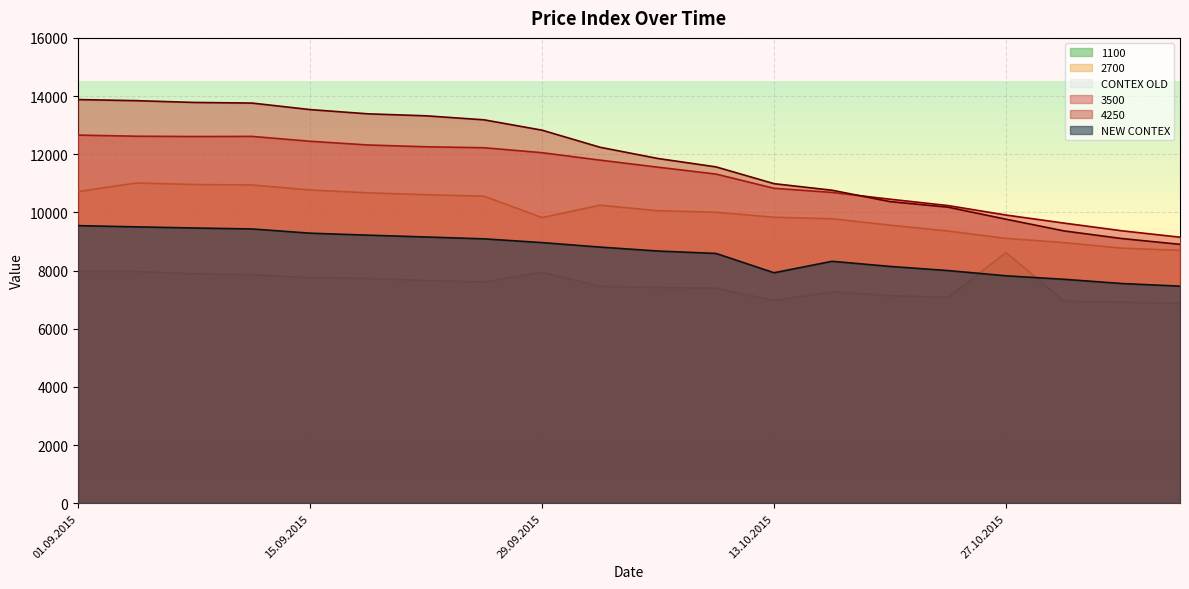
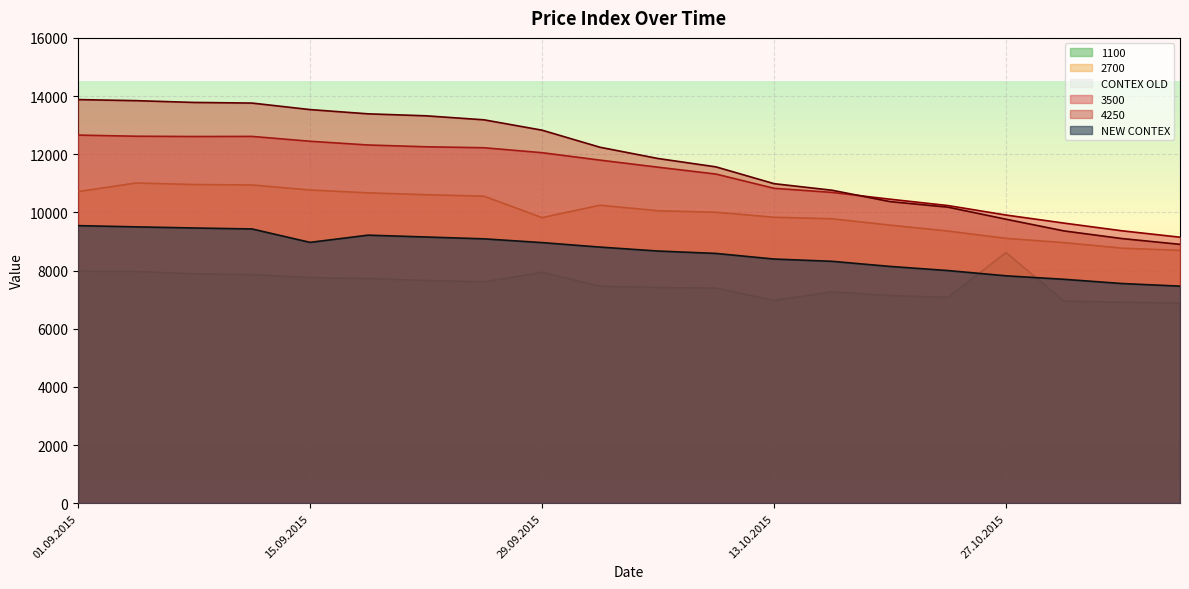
NEW CONTEX, 15.09.2015: 9300 -> 9000
NEW CONTEX, 13.10.2015: 7900 -> 8400
